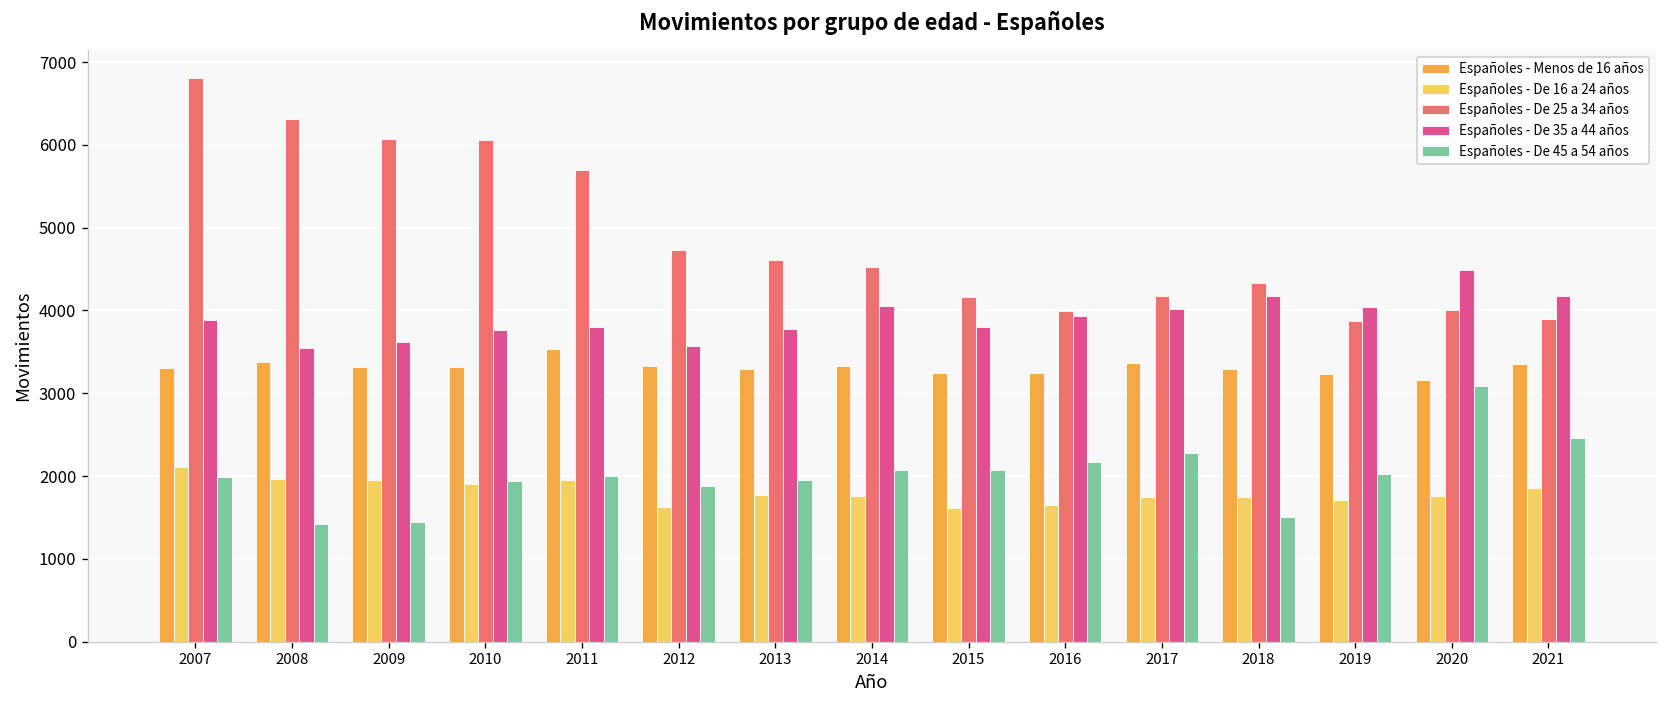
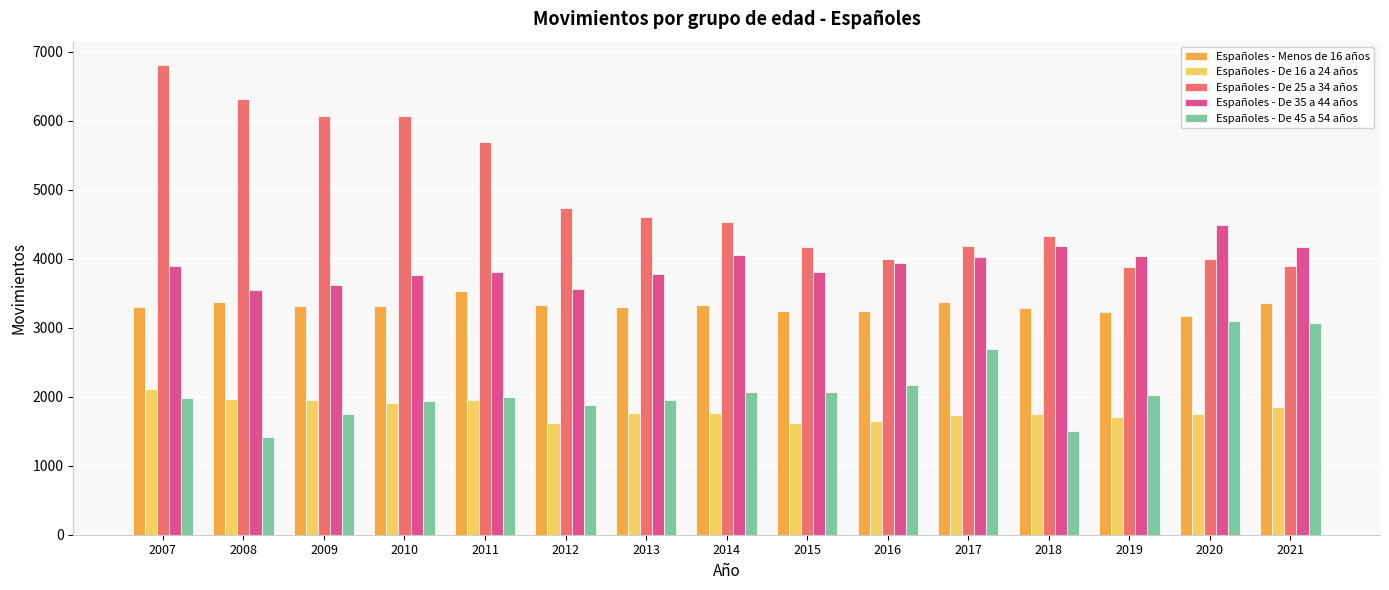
Españoles - De 45 a 54 años, 2009: 1400 -> 1800
Españoles - De 45 a 54 años, 2017: 2300 -> 2700
Españoles - De 45 a 54 años, 2021: 2500 -> 3100
